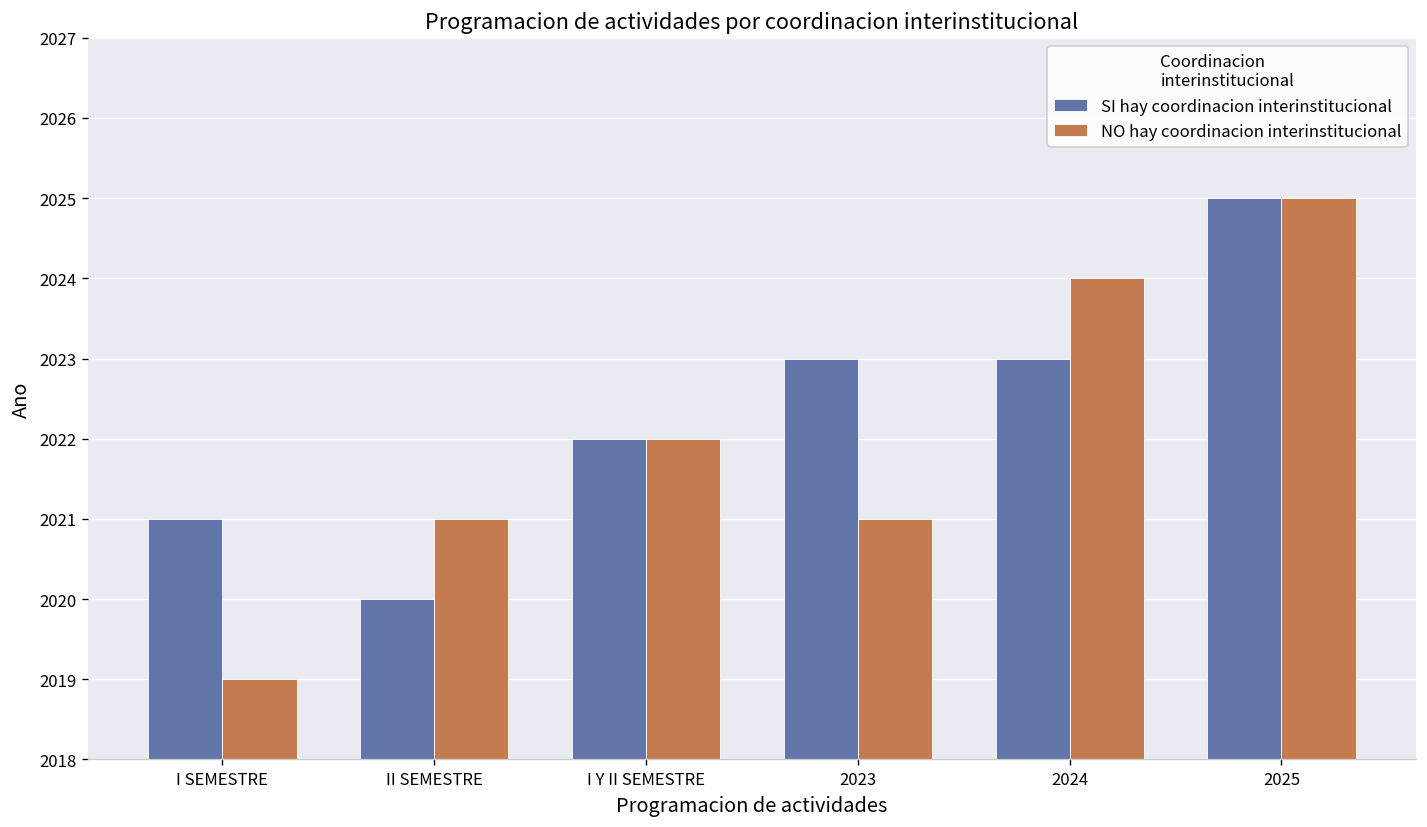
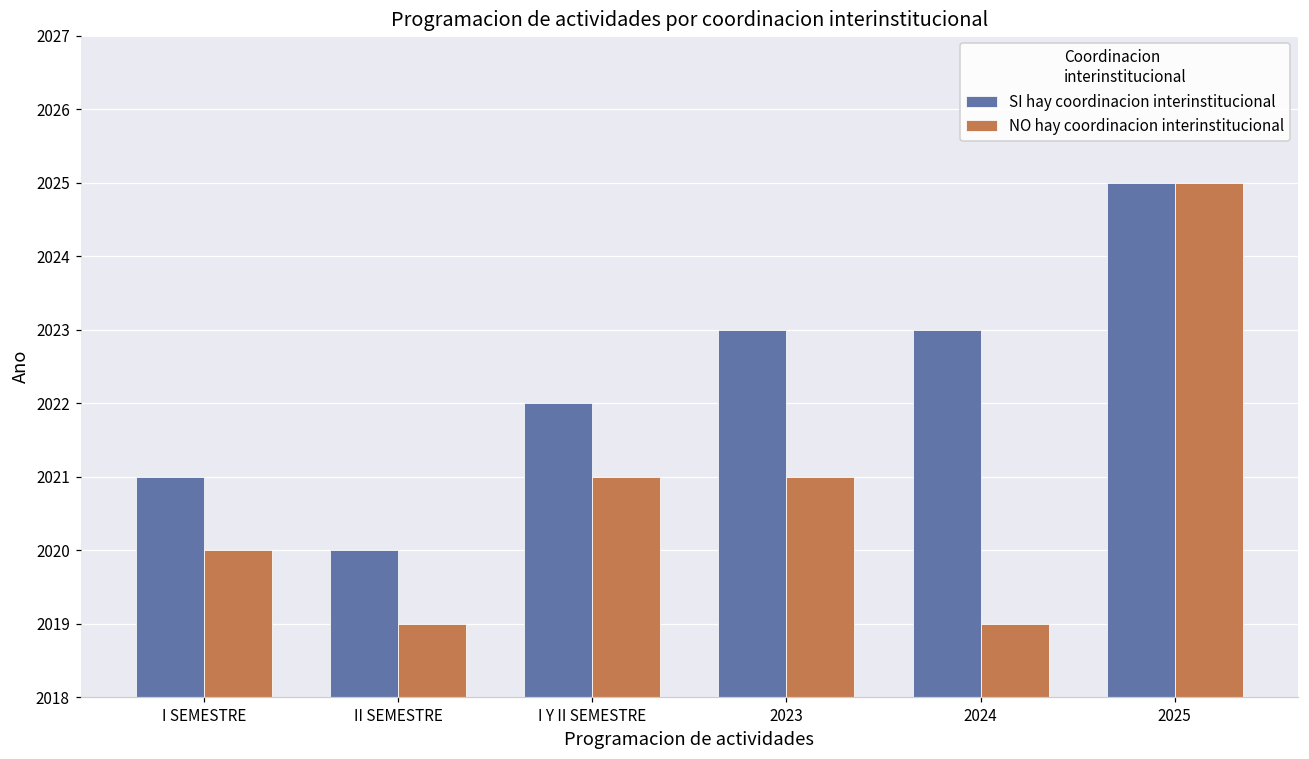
NO hay coordinacion interinstitucional, I SEMESTRE: 2019 -> 2020
NO hay coordinacion interinstitucional, II SEMESTRE: 2021 -> 2019
NO hay coordinacion interinstitucional, I Y II SEMESTRE: 2022 -> 2021
NO hay coordinacion interinstitucional, 2024: 2024 -> 2019
